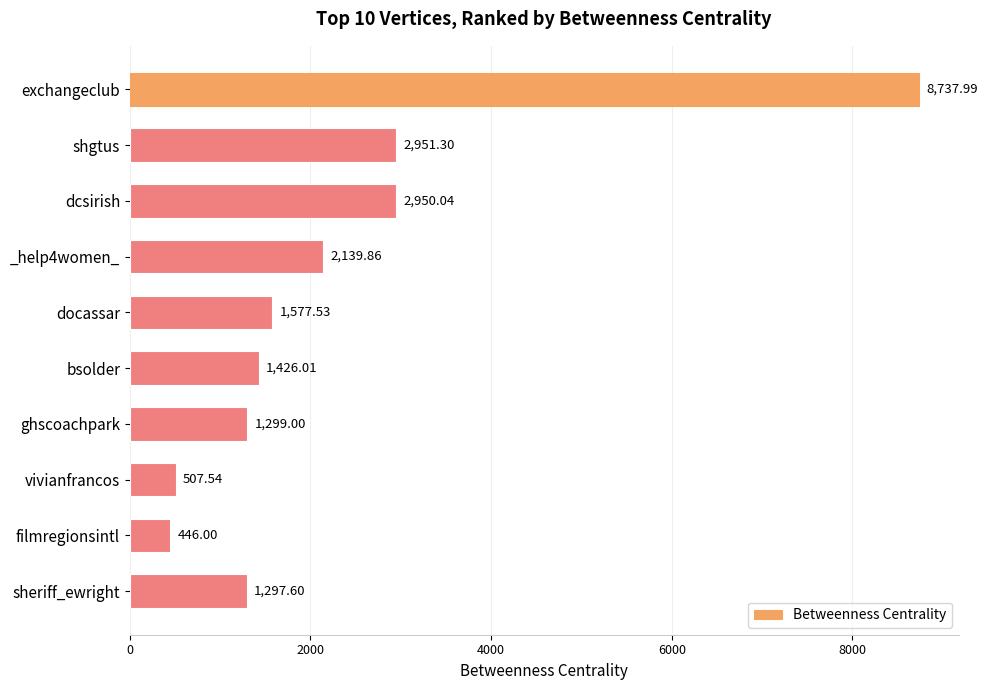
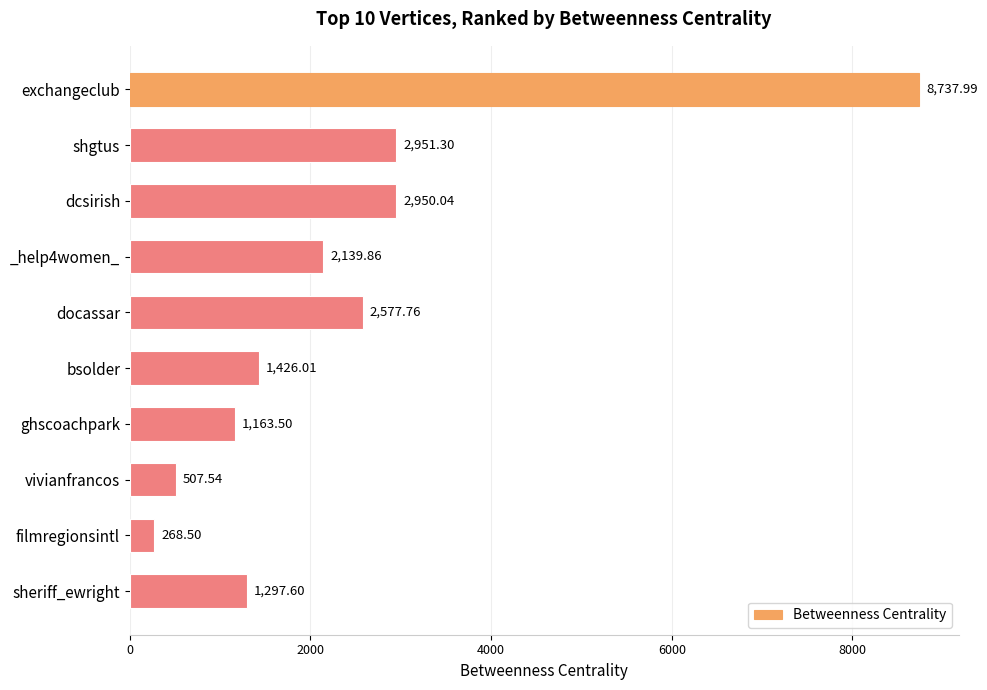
docassar: 1,577.53 -> 2,577.76
ghscoachpark: 1,299.00 -> 1,163.50
filmregionsintl: 446.00 -> 268.50
